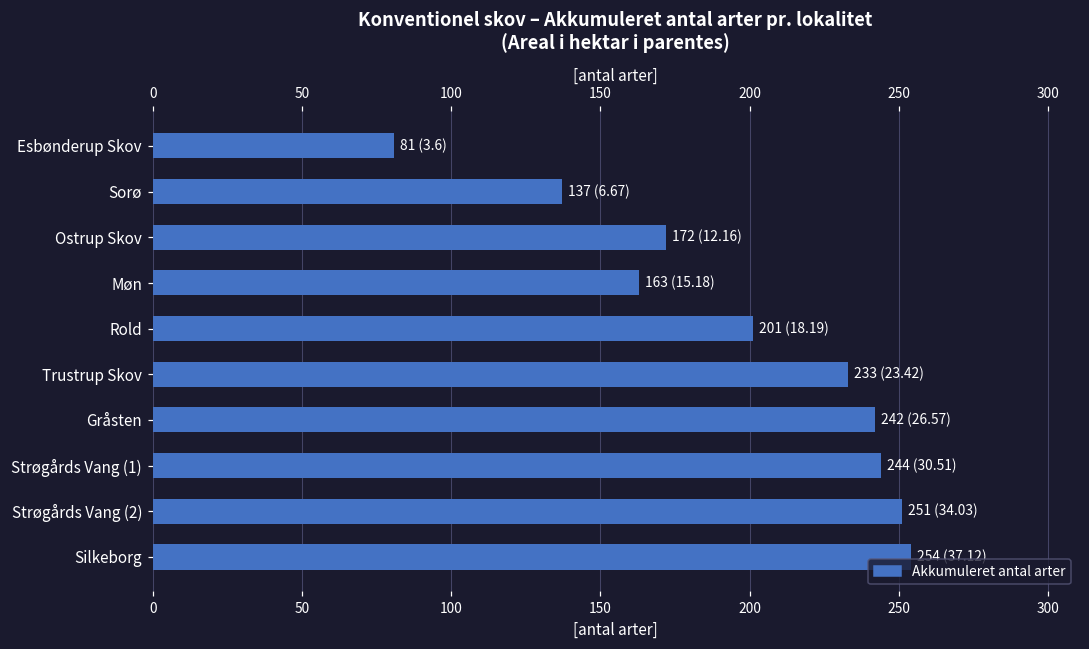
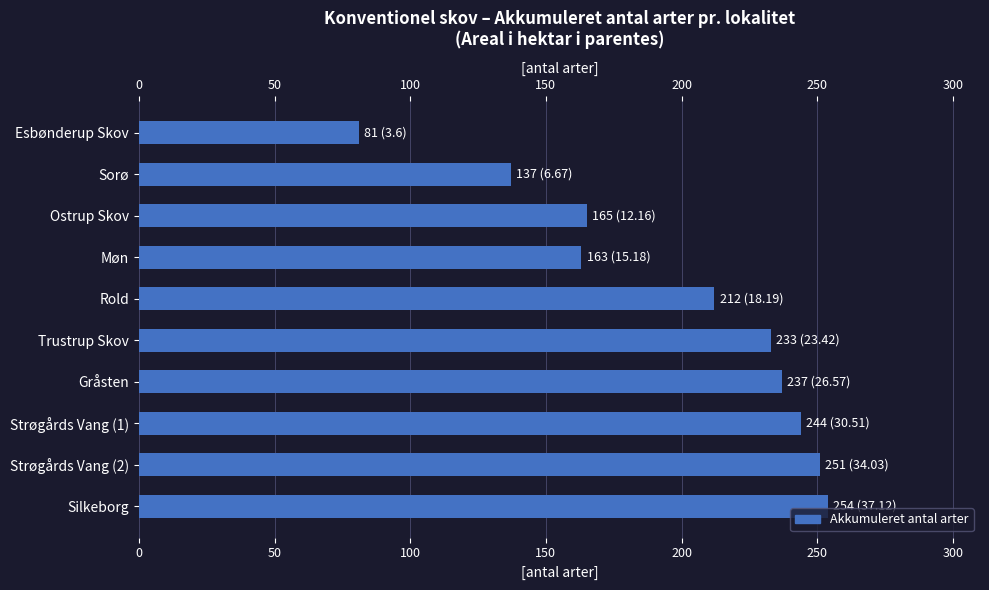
Ostrup Skov: 172 -> 165
Rold: 201 -> 212
Gråsten: 242 -> 237
